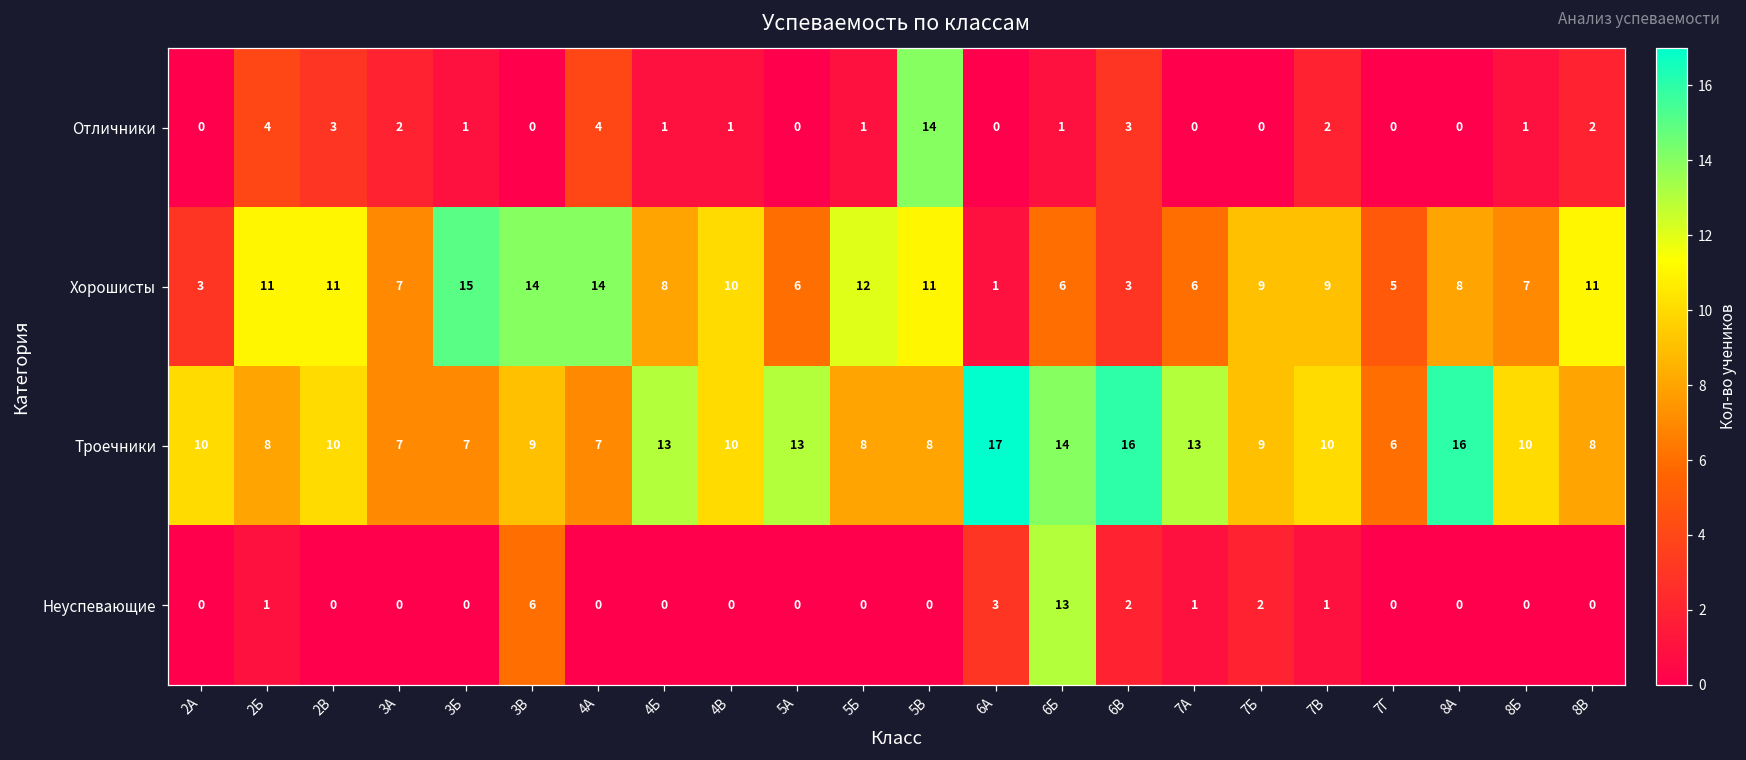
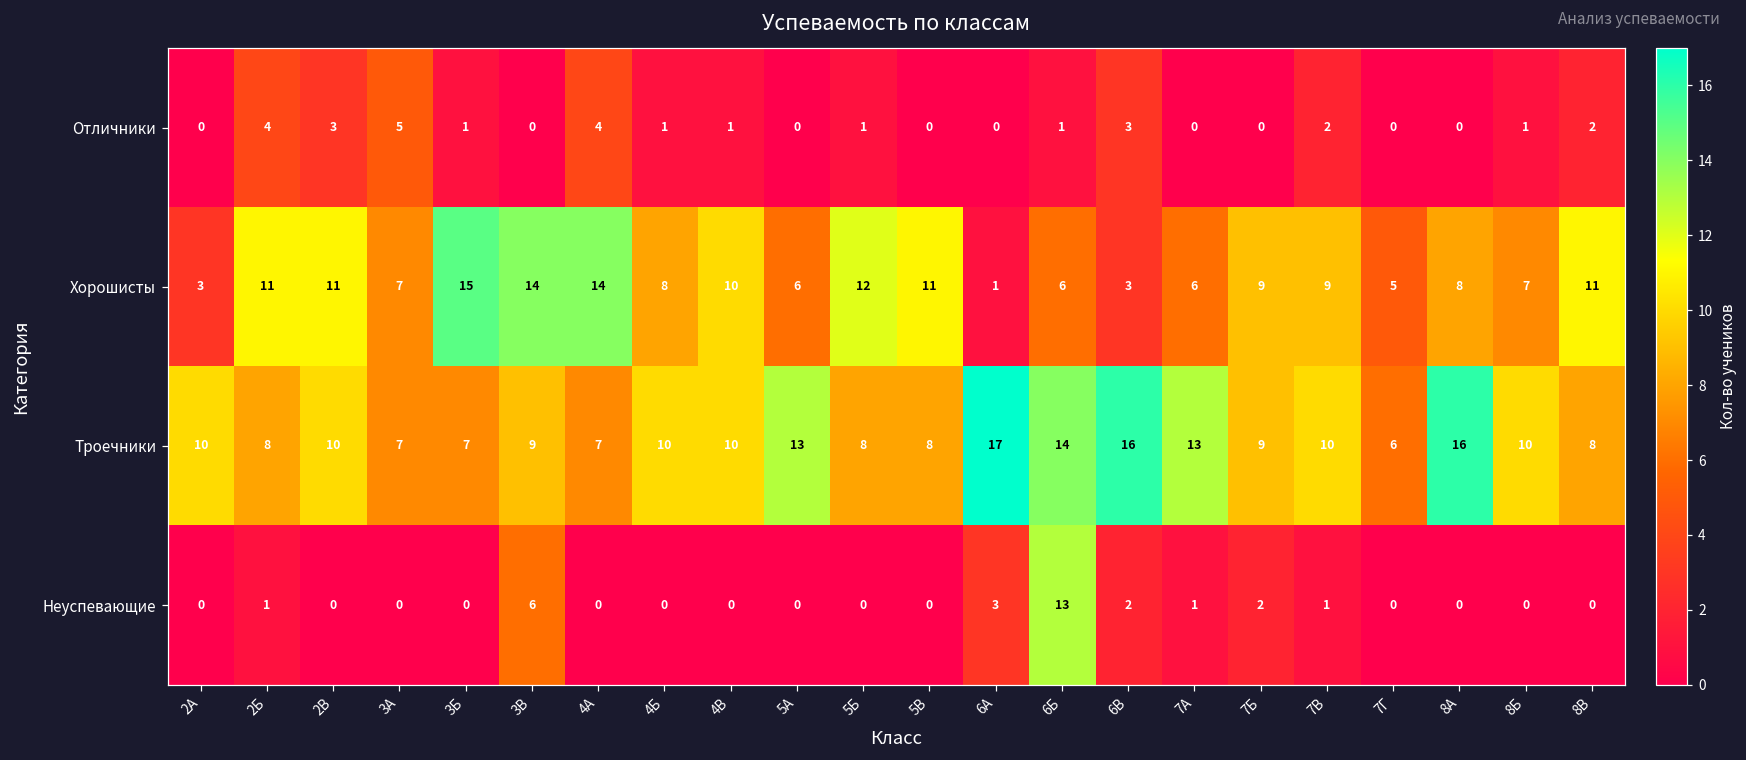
Отличники, 3А: 2 -> 5
Отличники, 5В: 14 -> 0
Троечники, 4Б: 13 -> 10
